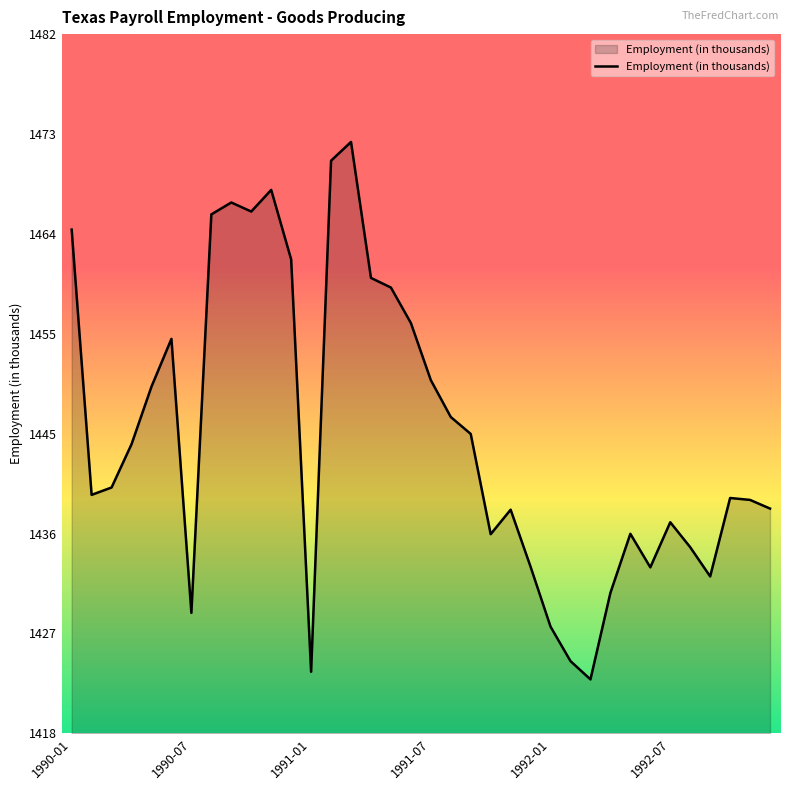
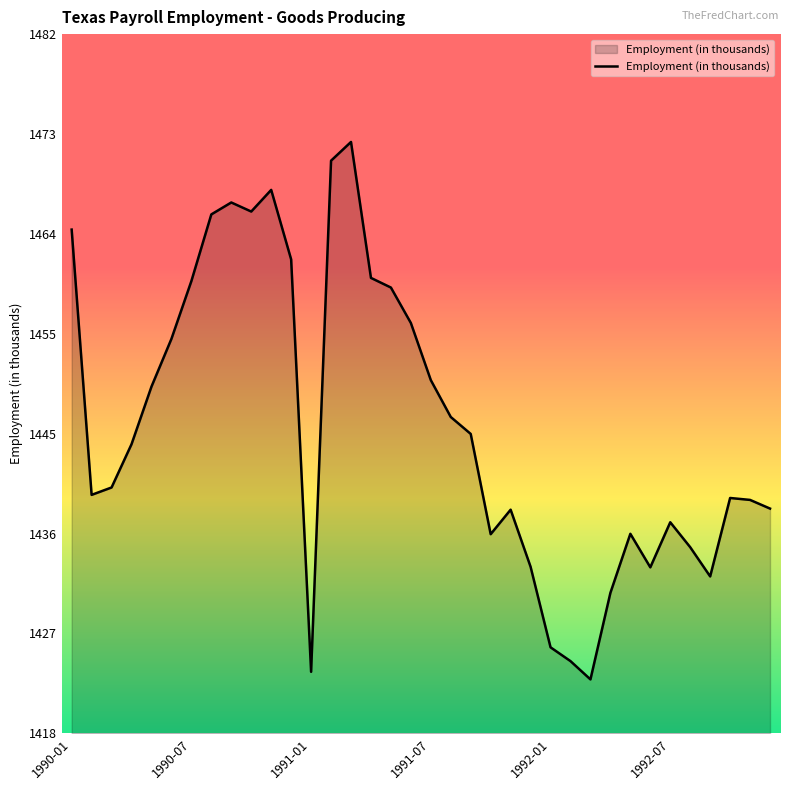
1990-07: 1428.7 -> 1459.5
1992-01: 1427.4 -> 1425.5
